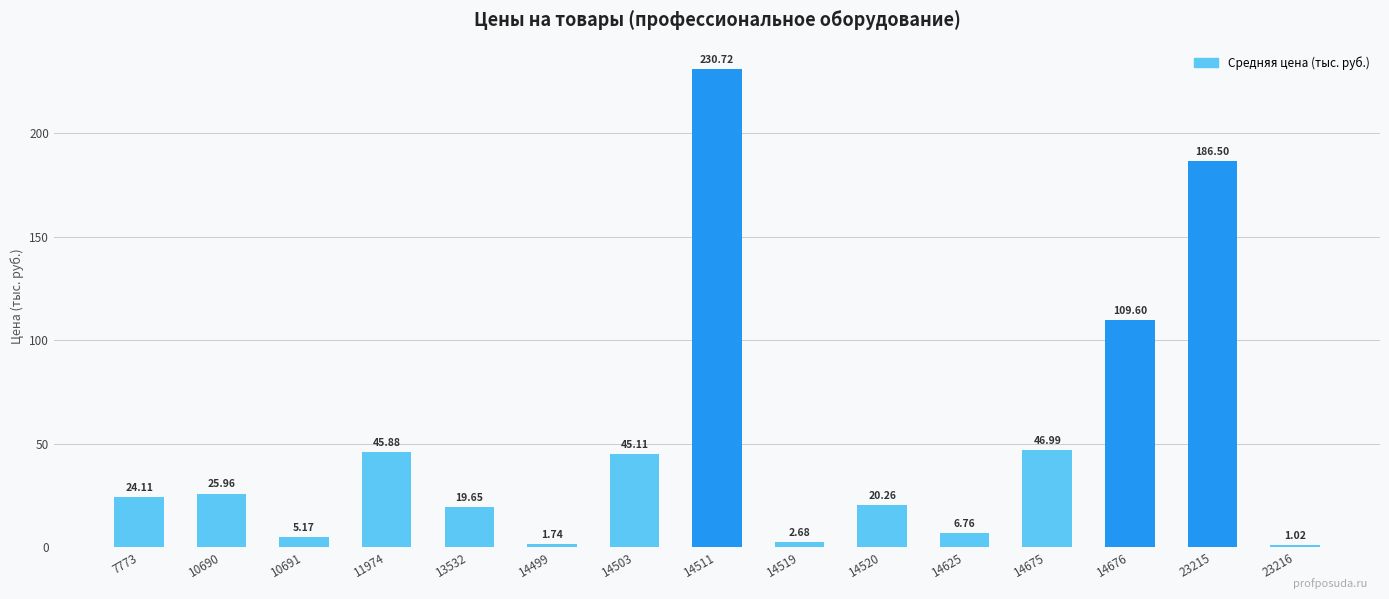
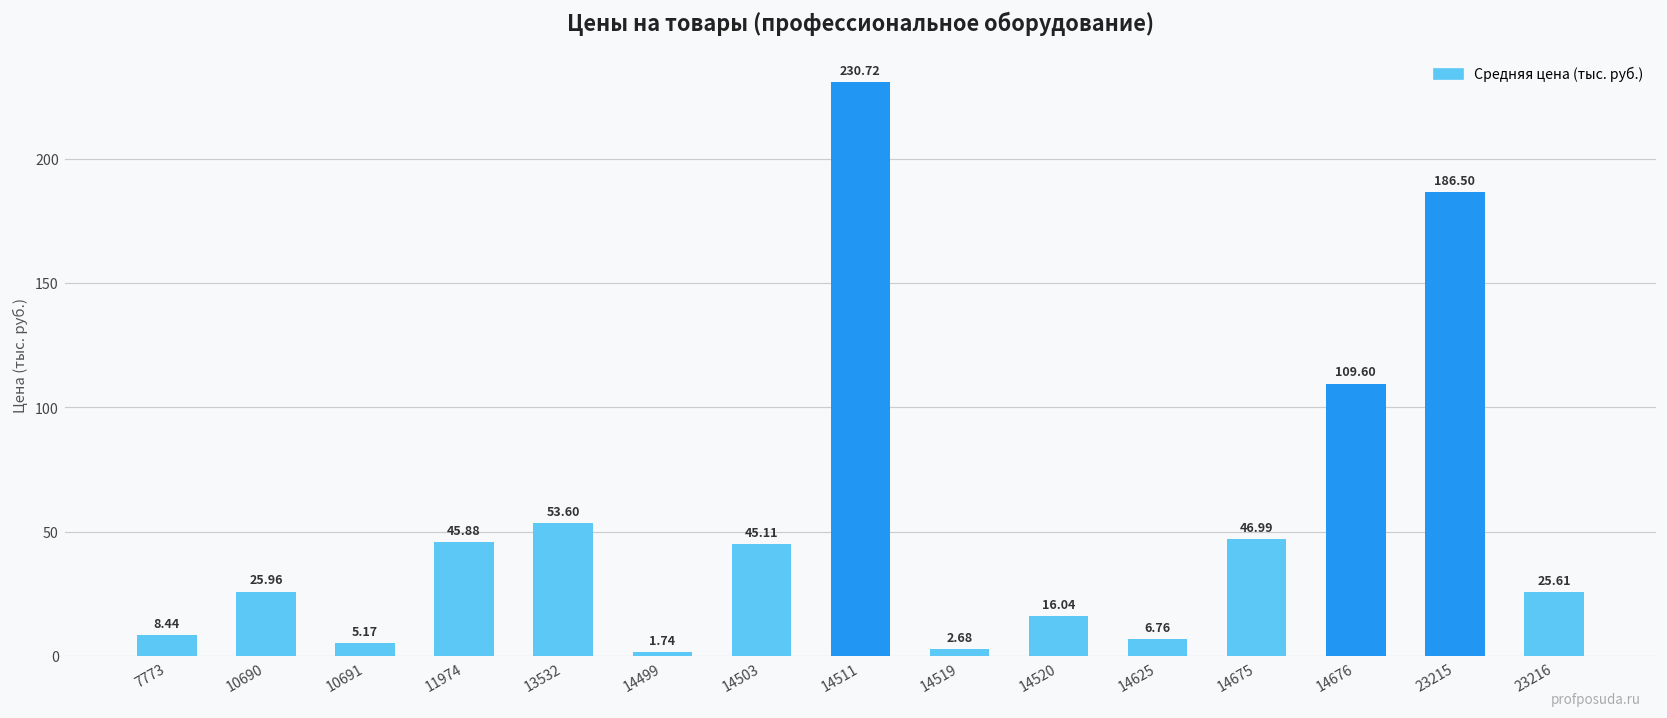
7773: 24.11 -> 8.44
13532: 19.65 -> 53.60
14520: 20.26 -> 16.04
23216: 1.02 -> 25.61
